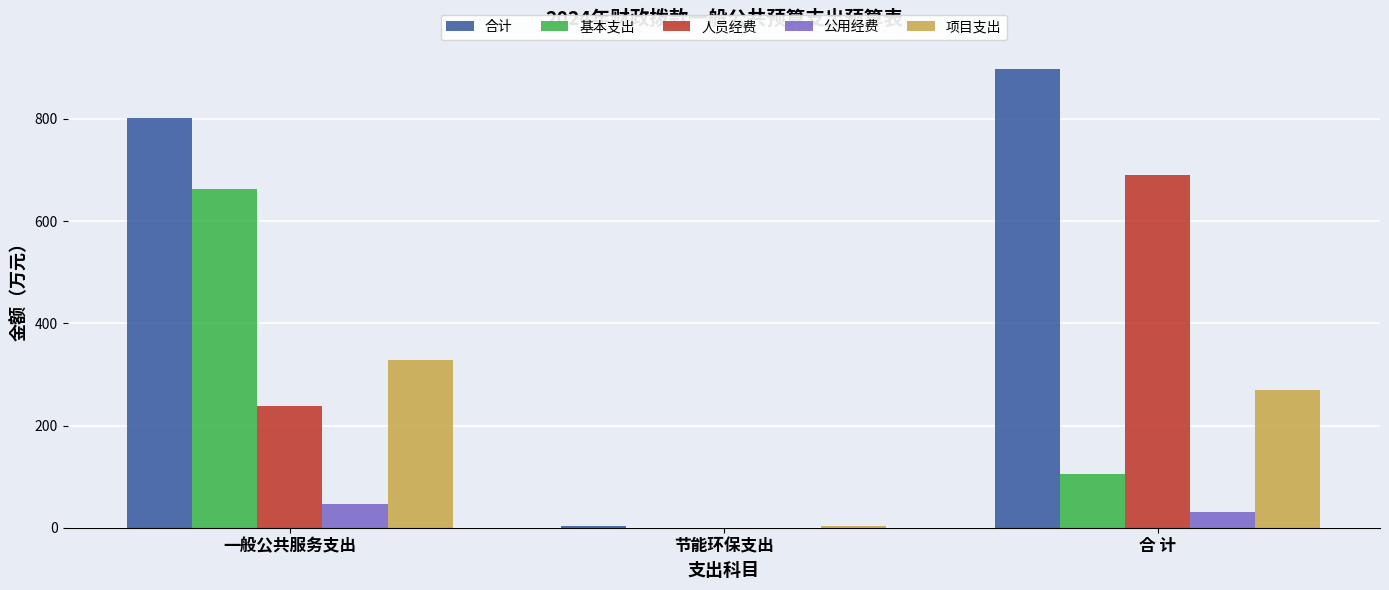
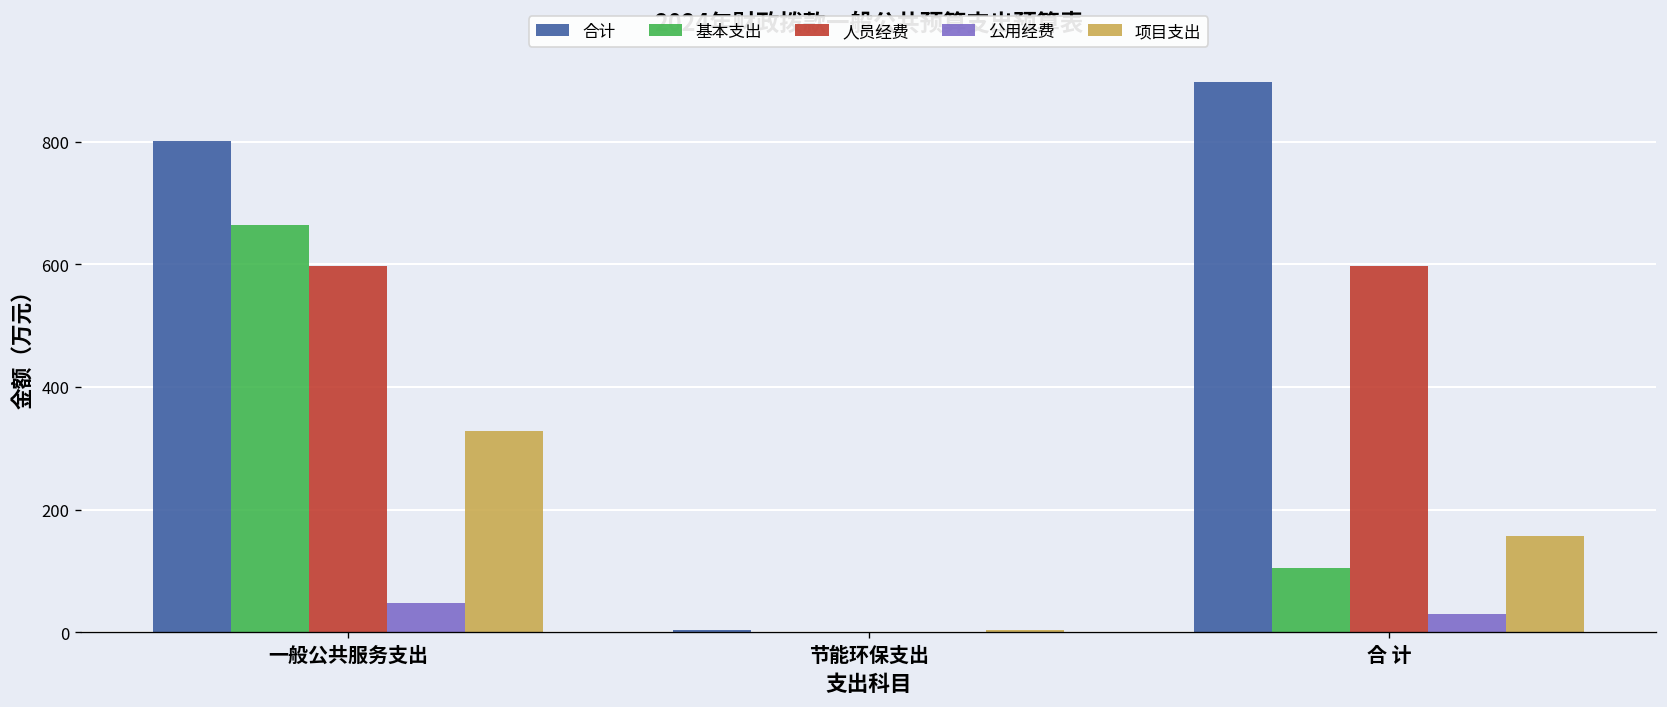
人员经费, 一般公共服务支出: 240 -> 600
人员经费, 合 计: 690 -> 600
项目支出, 合 计: 270 -> 160
